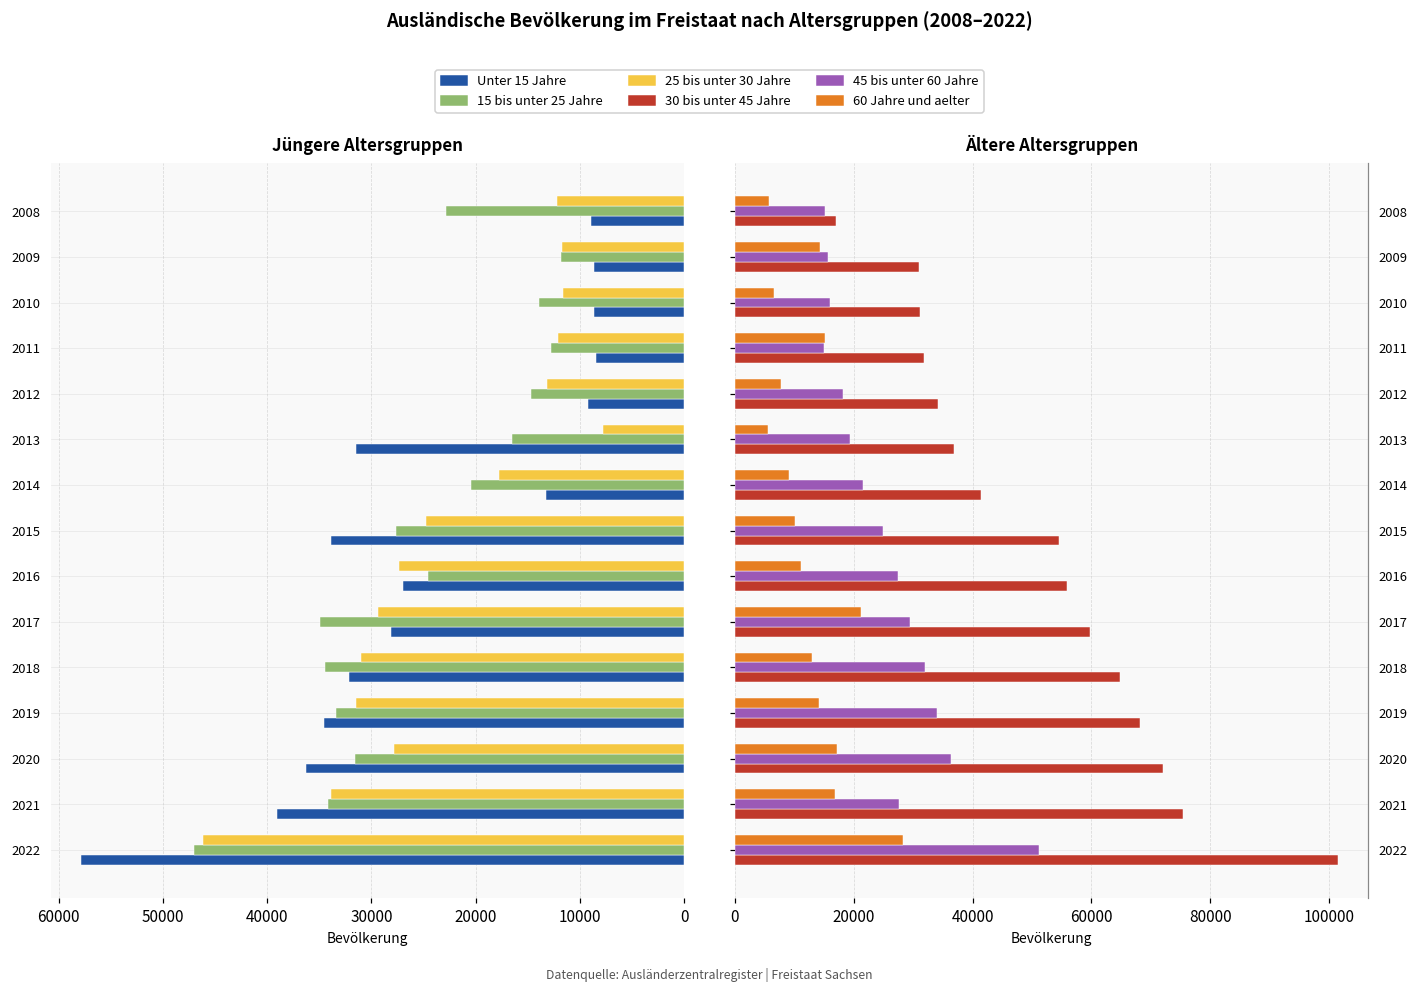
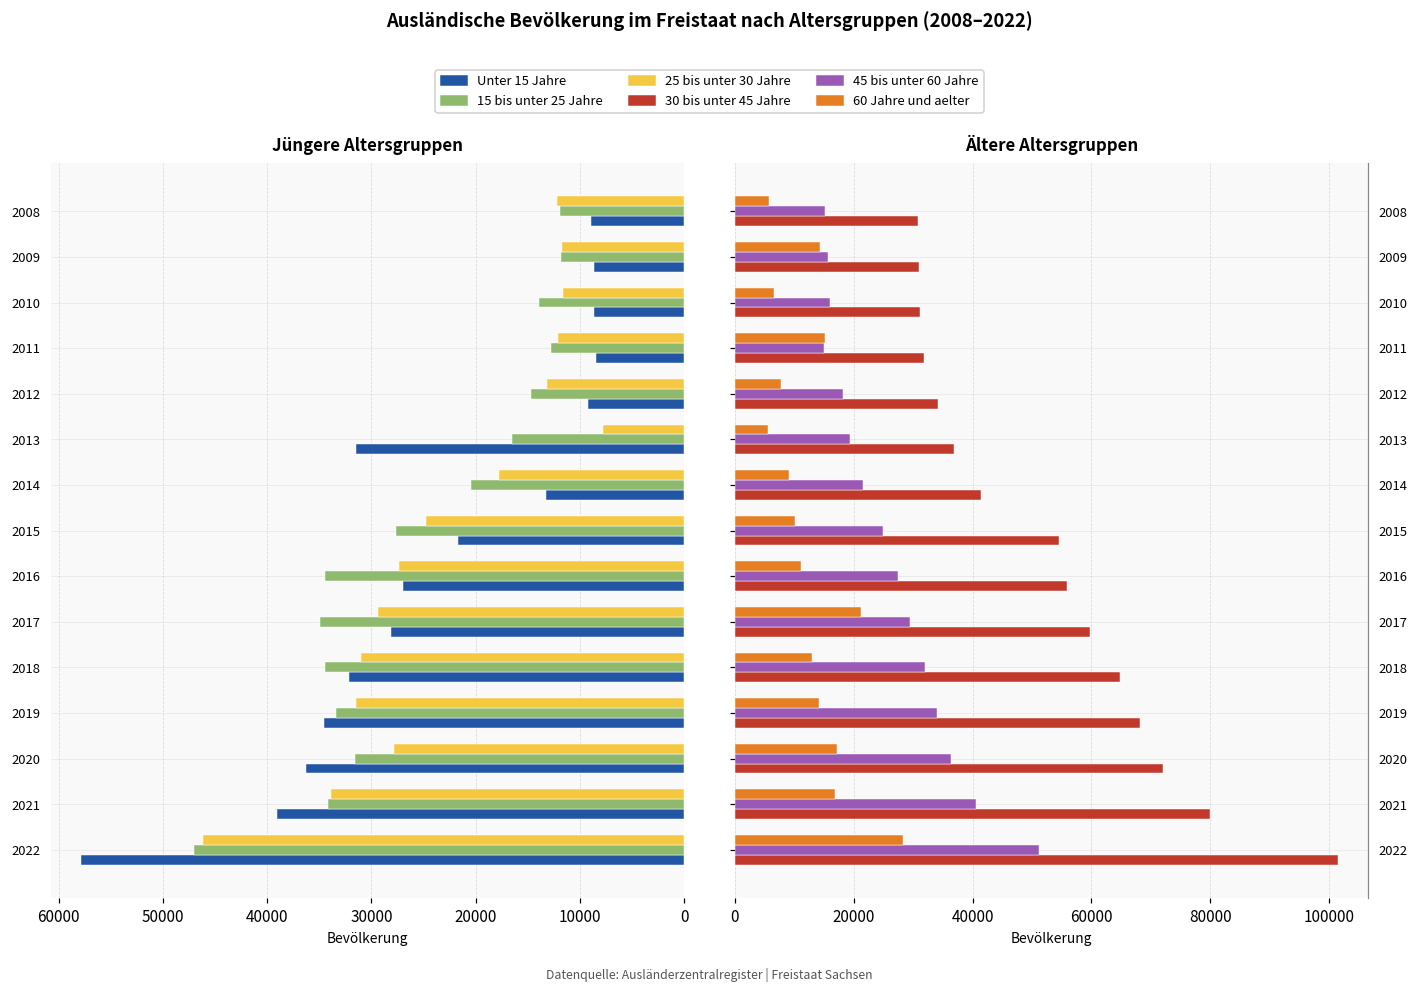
Jüngere Altersgruppen, 15 bis unter 25 Jahre, 2008: 23000 -> 12000
Jüngere Altersgruppen, Unter 15 Jahre, 2015: 34000 -> 22000
Jüngere Altersgruppen, 15 bis unter 25 Jahre, 2016: 25000 -> 34000
Ältere Altersgruppen, 30 bis unter 45 Jahre, 2008: 17000 -> 31000
Ältere Altersgruppen, 45 bis unter 60 Jahre, 2021: 28000 -> 41000
Ältere Altersgruppen, 30 bis unter 45 Jahre, 2021: 75000 -> 80000
